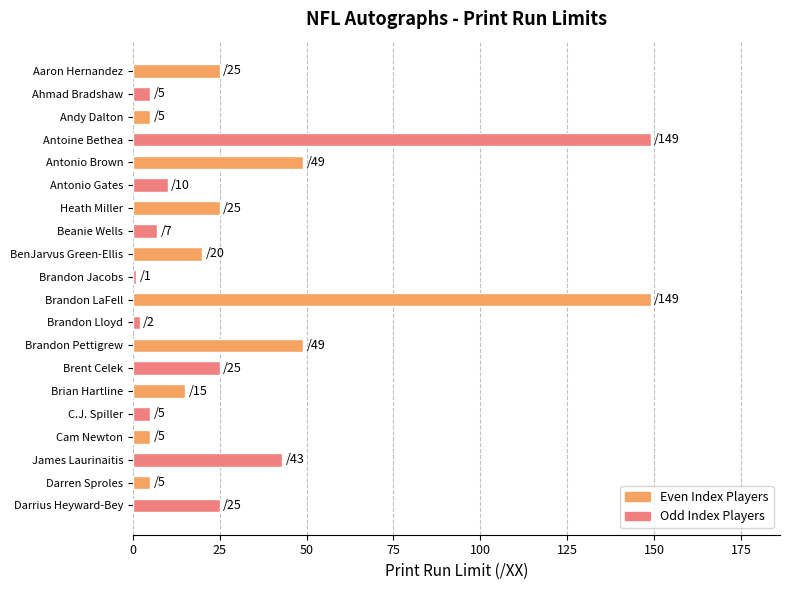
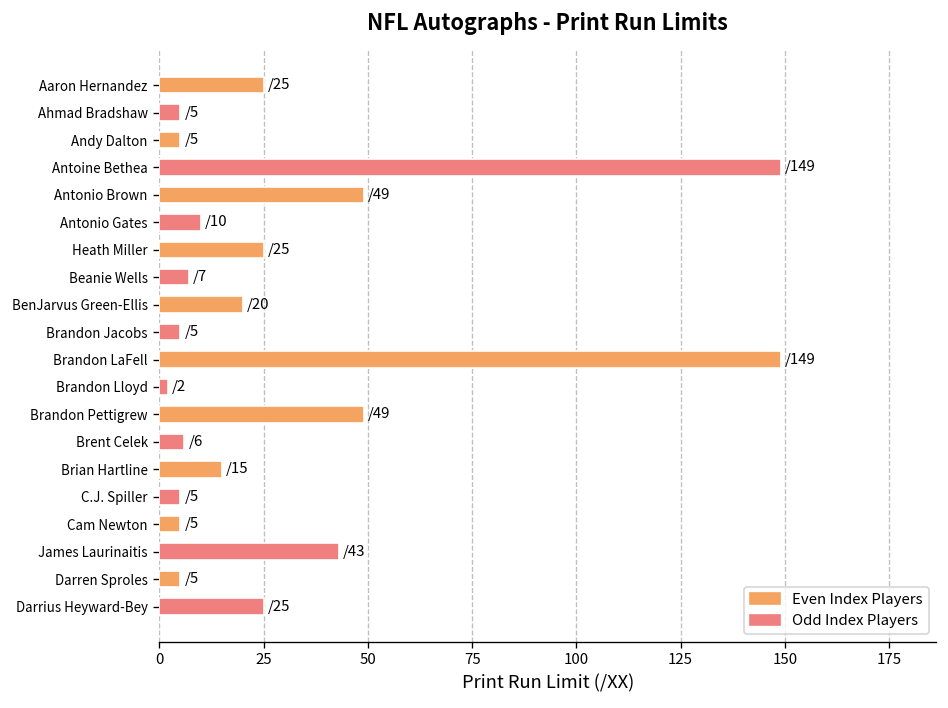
Brandon Jacobs: 1 -> 5
Brent Celek: 25 -> 6
